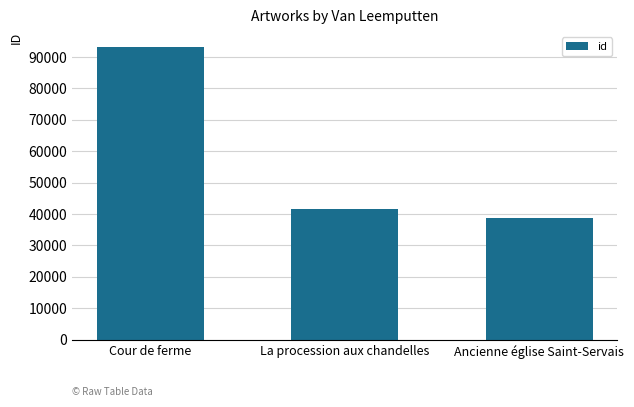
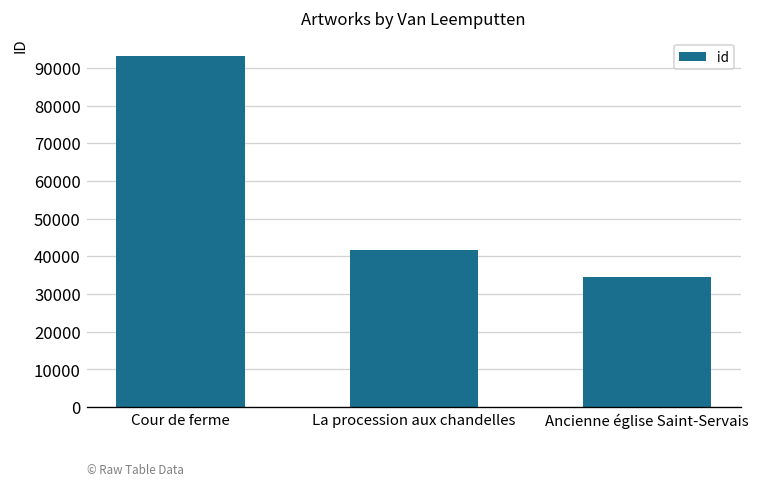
Ancienne église Saint-Servais: 39000 -> 35000
